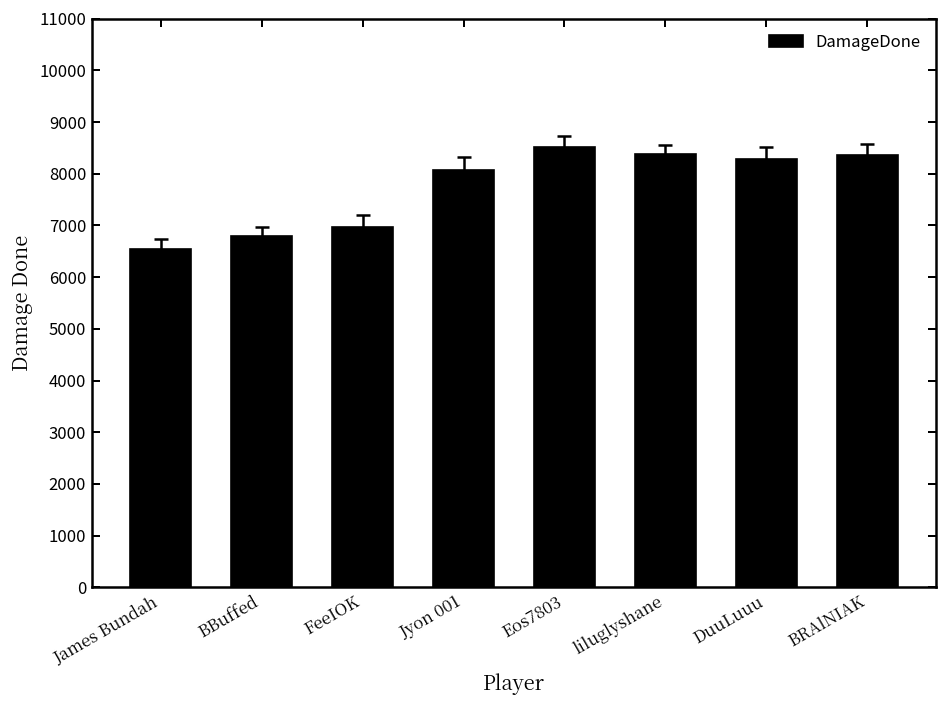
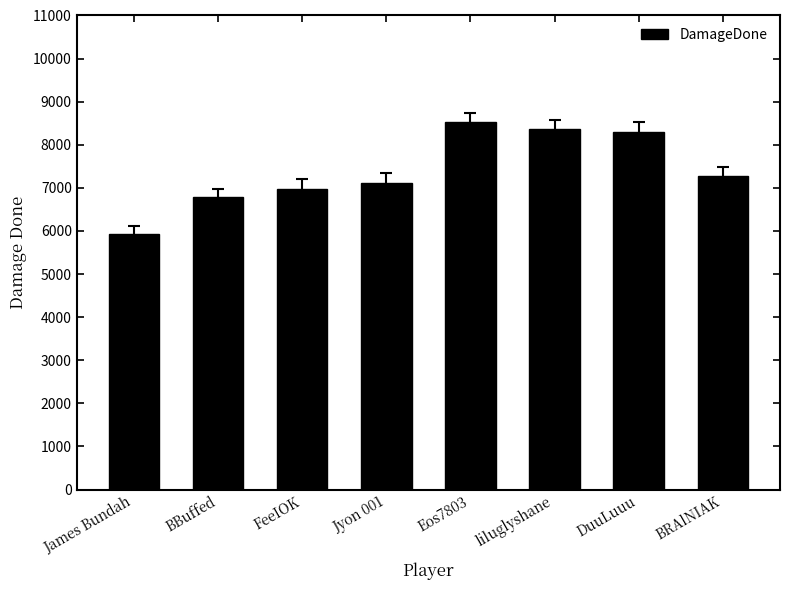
DamageDone, James Bundah: 6500 -> 5900
DamageDone, Jyon 001: 8100 -> 7100
DamageDone, BRAlNIAK: 8400 -> 7300
